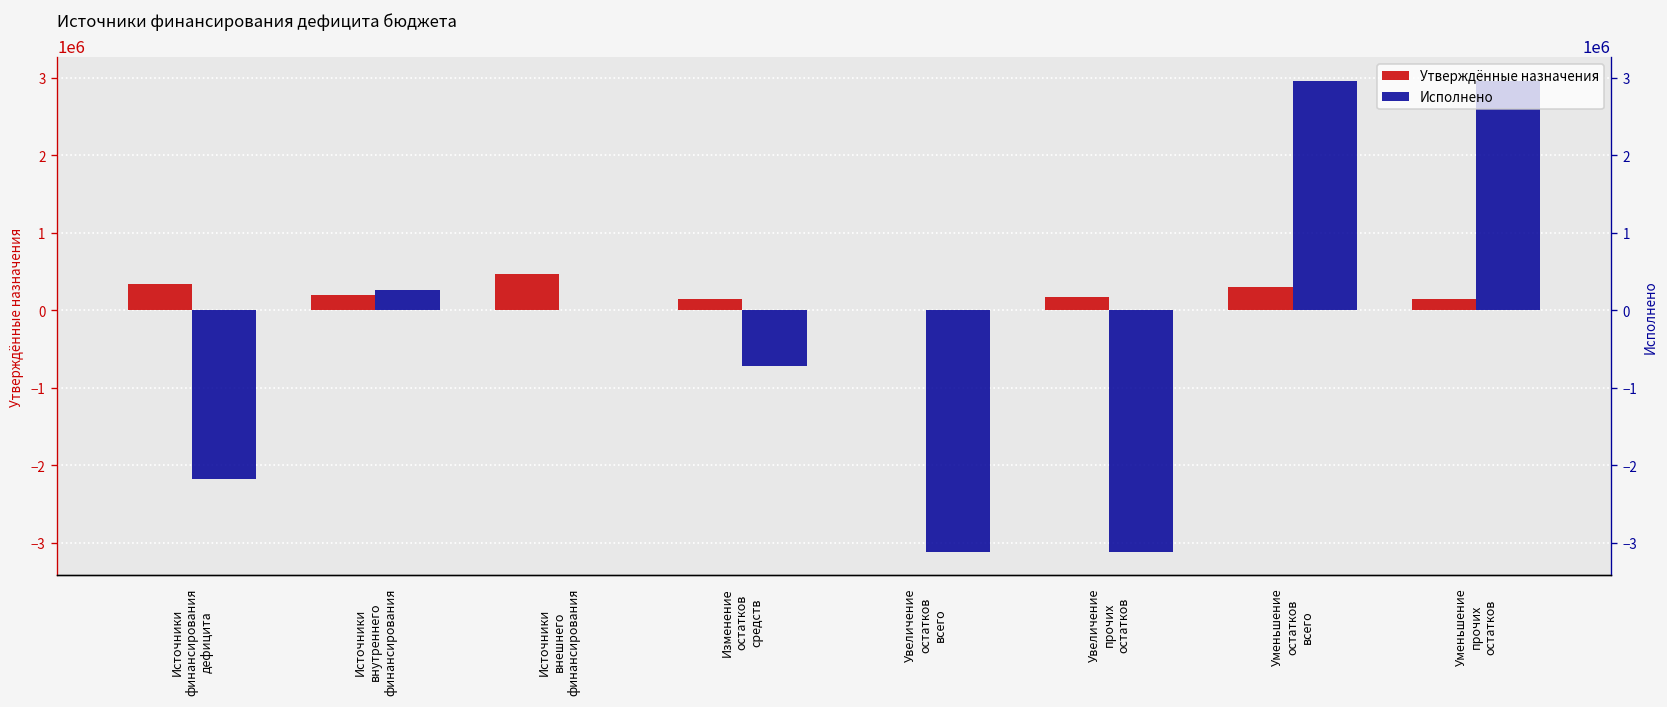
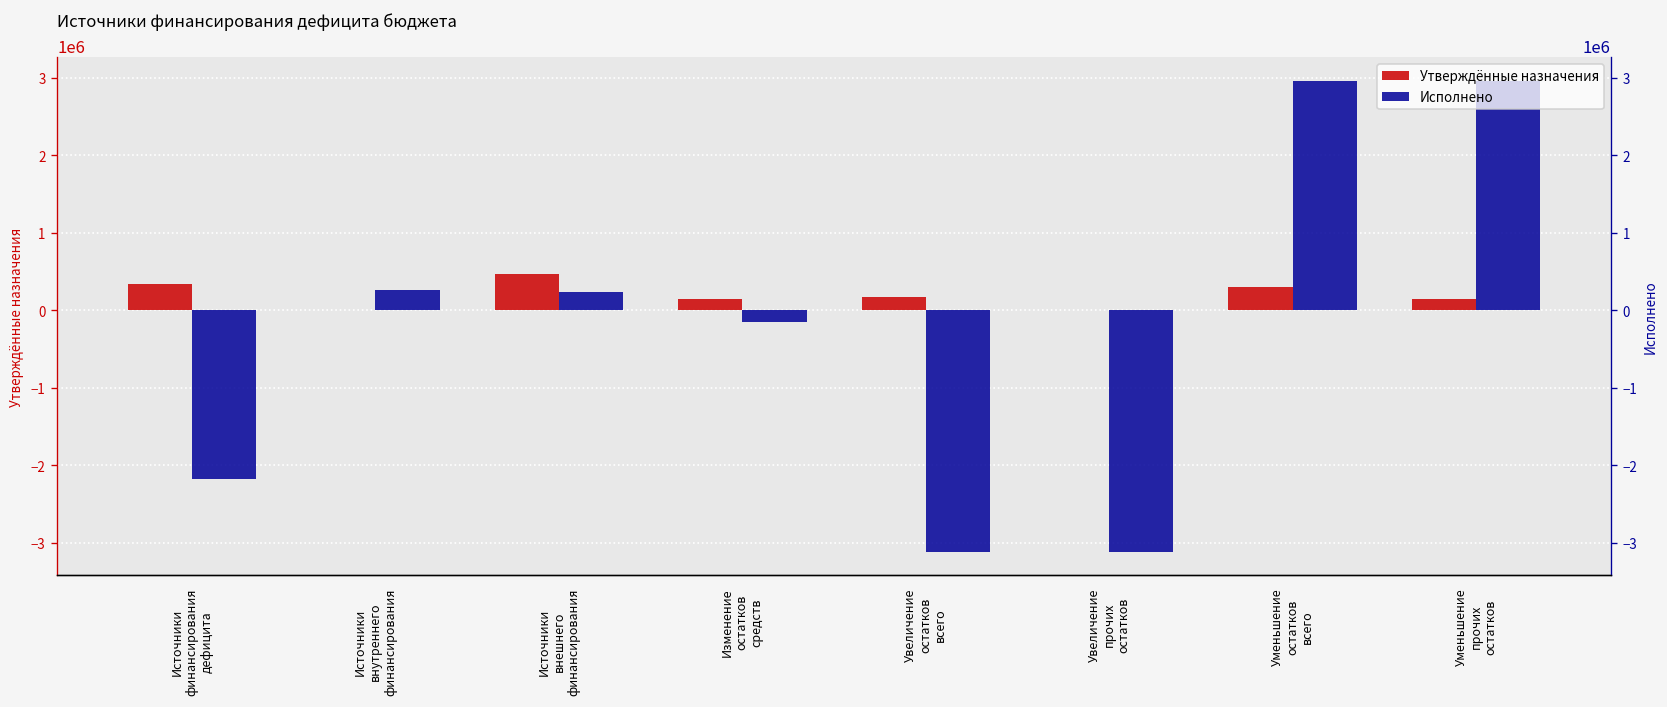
Утверждённые назначения, Источники внутреннего финансирования: 200000 -> 0
Исполнено, Источники внешнего финансирования: 0 -> 200000
Исполнено, Изменение остатков средств: -700000 -> -200000
Утверждённые назначения, Увеличение остатков всего: 0 -> 200000
Утверждённые назначения, Увеличение прочих остатков: 200000 -> 0
